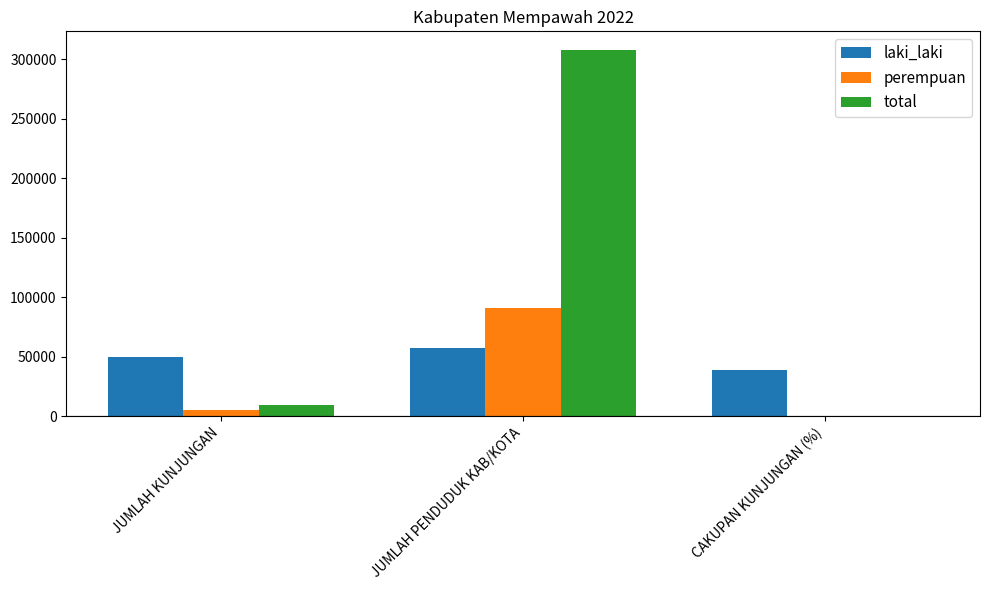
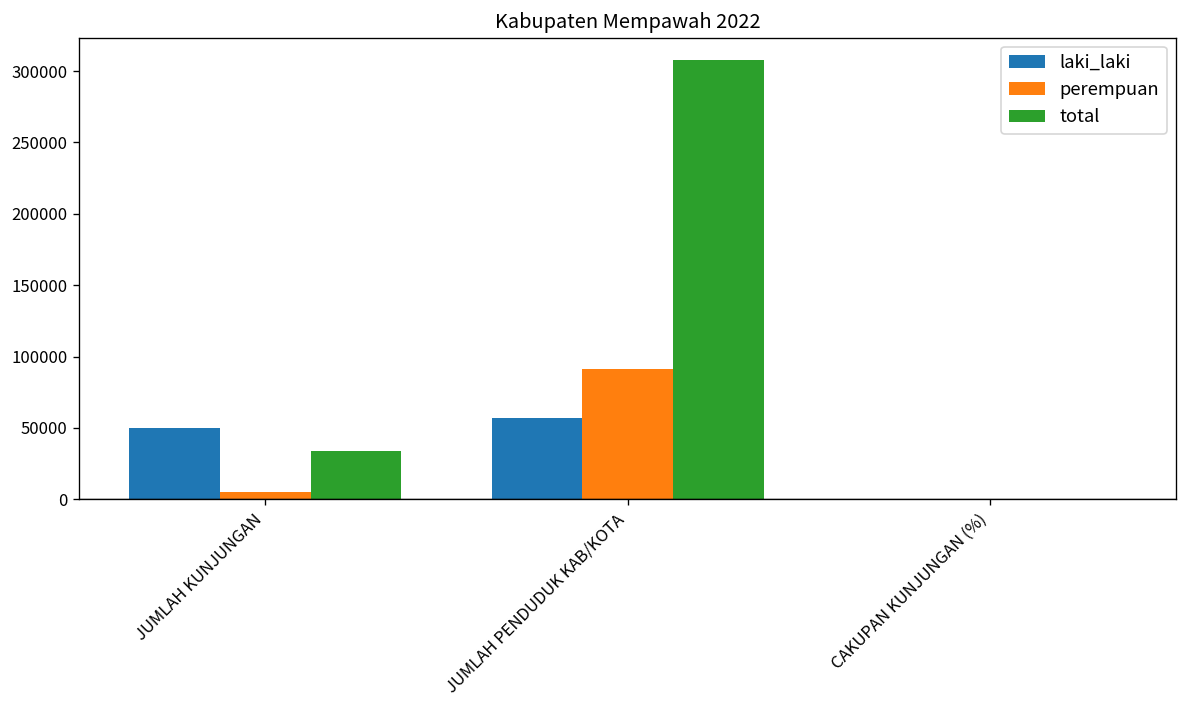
total, JUMLAH KUNJUNGAN: 9000 -> 34000
laki_laki, CAKUPAN KUNJUNGAN (%): 39000 -> 0
